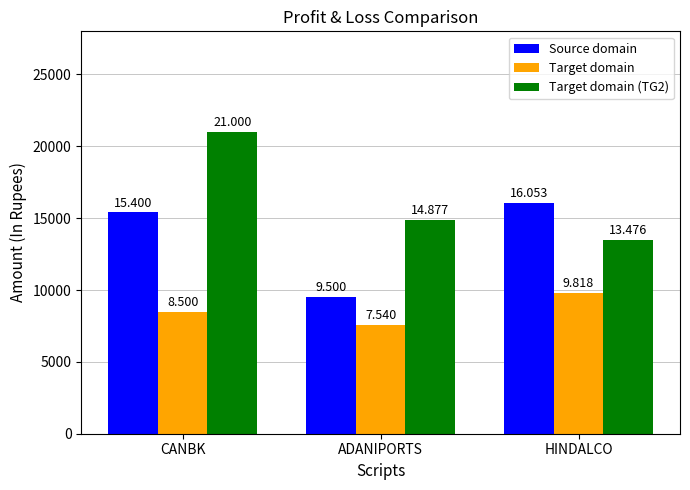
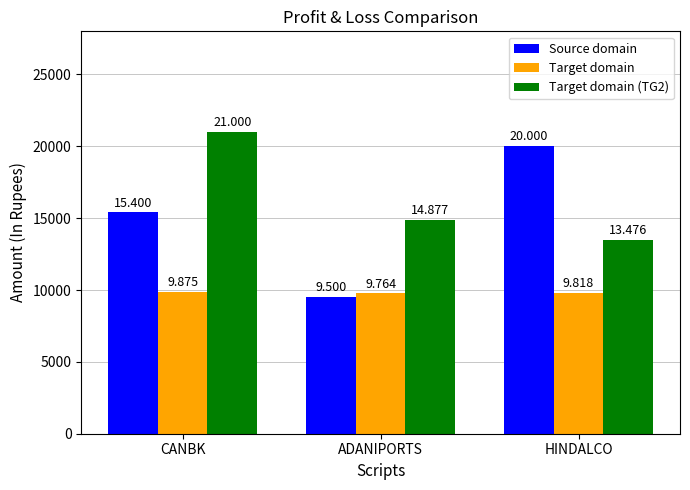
Target domain, CANBK: 8.500 -> 9.875
Target domain, ADANIPORTS: 7.540 -> 9.764
Source domain, HINDALCO: 16.053 -> 20.000
